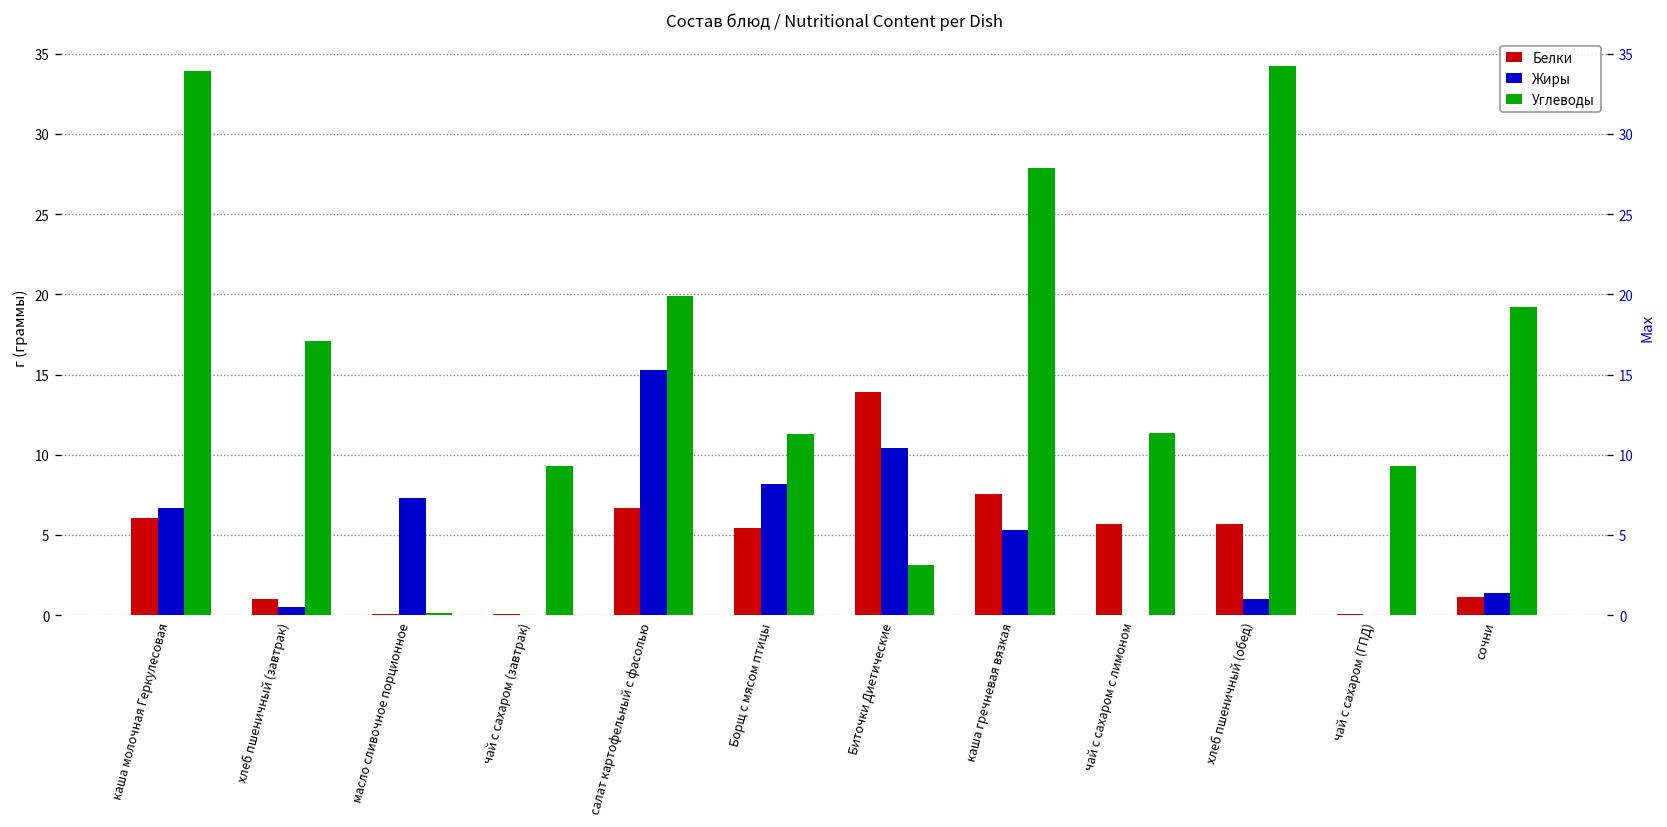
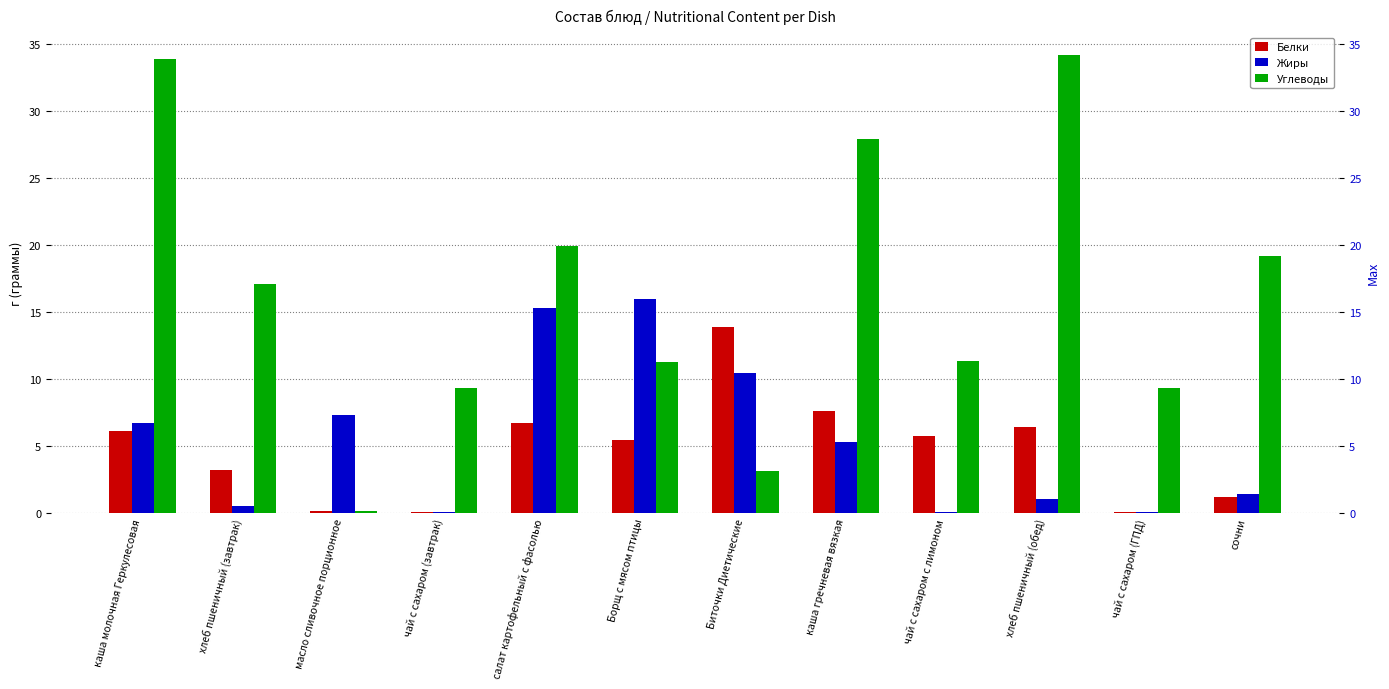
Белки, хлеб пшеничный (завтрак): 1.0 -> 3.2
Жиры, Борщ с мясом птицы: 8.2 -> 15.9
Белки, хлеб пшеничный (обед): 5.7 -> 6.4
